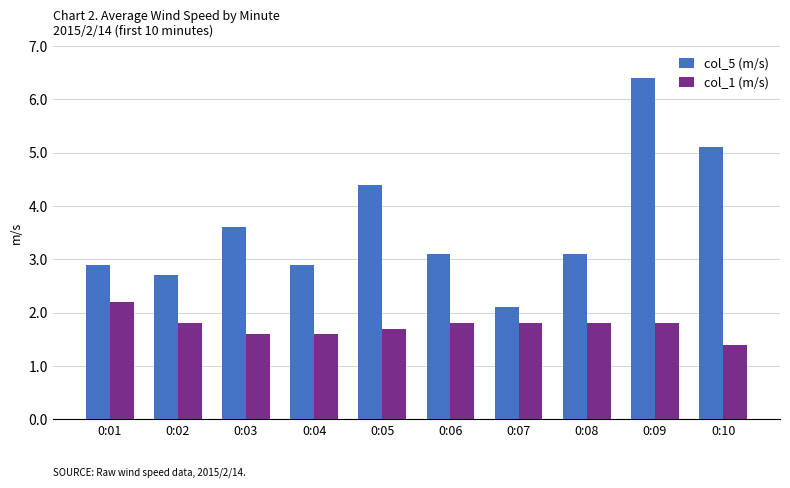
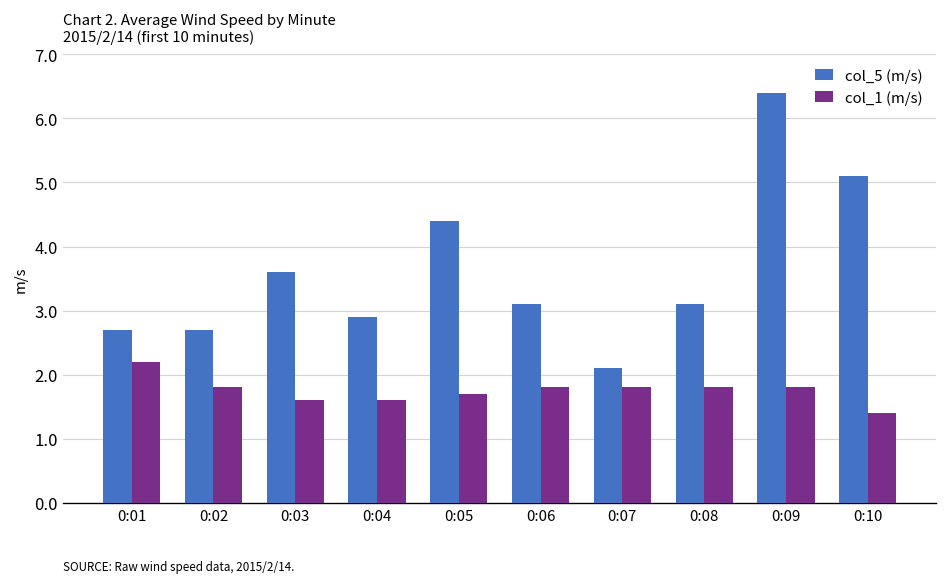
col_5 (m/s), 0:01: 2.9 -> 2.7
